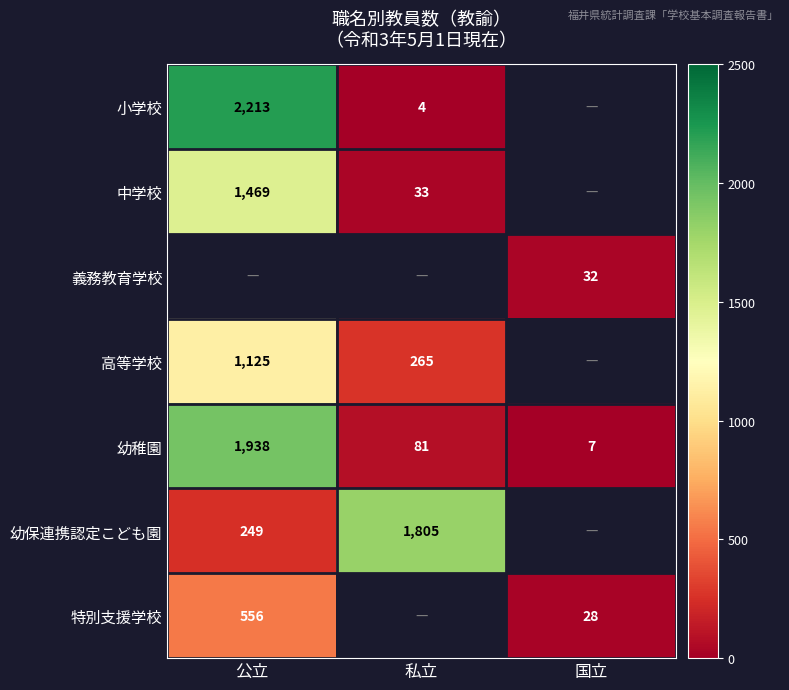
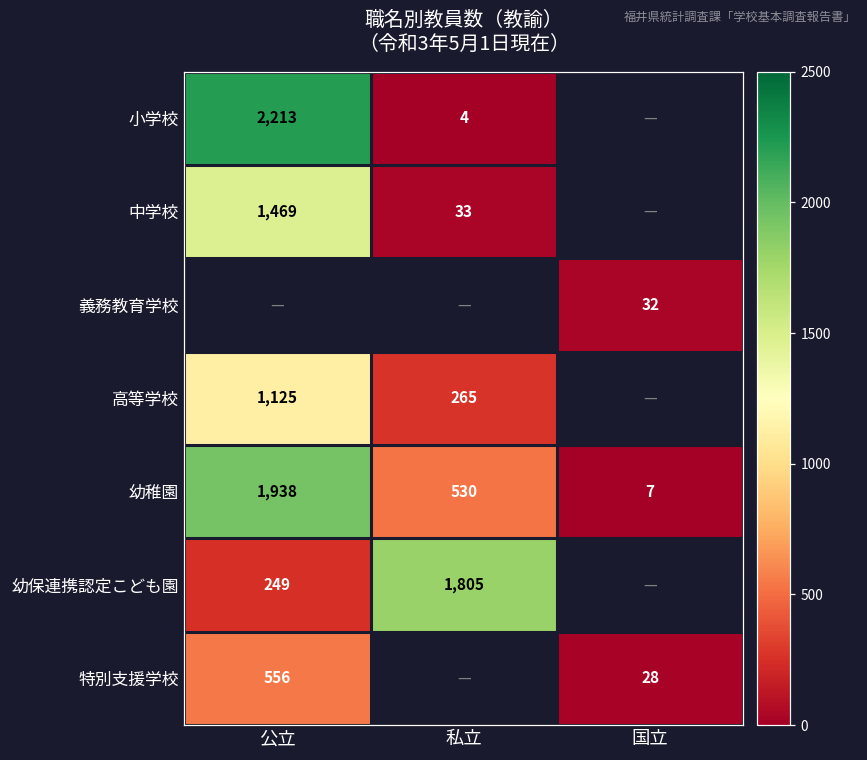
幼稚園, 私立: 81 -> 530
